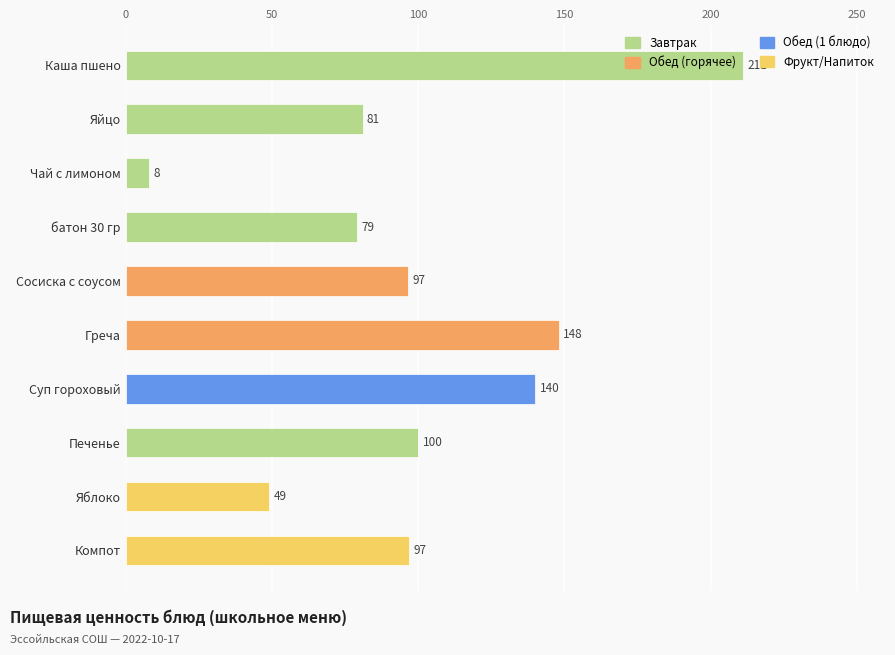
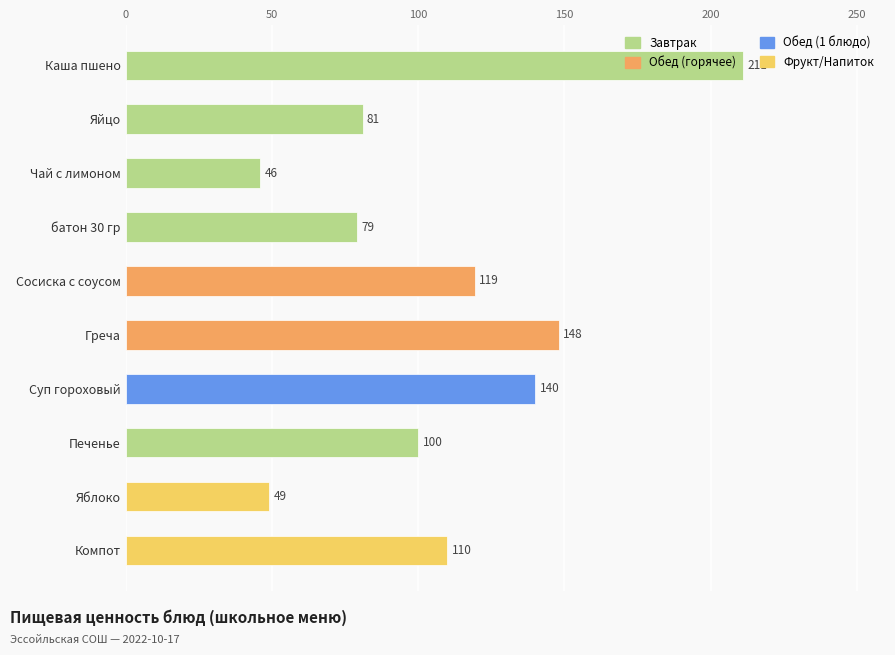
Чай с лимоном: 8 -> 46
Сосиска с соусом: 97 -> 119
Компот: 97 -> 110
